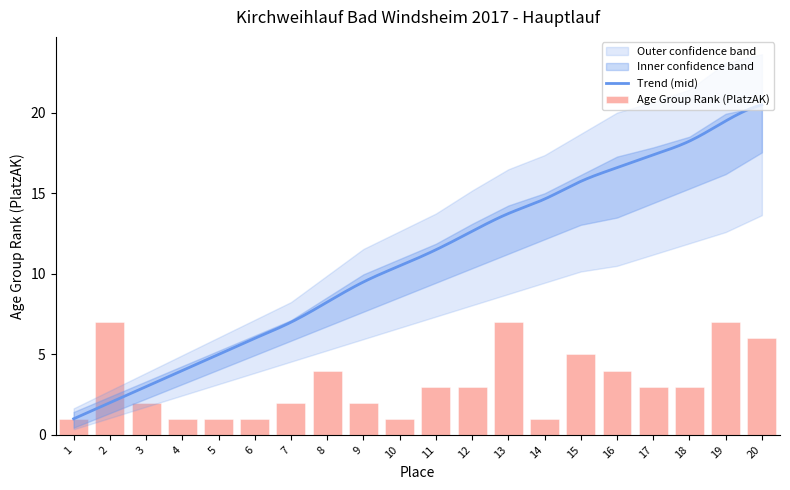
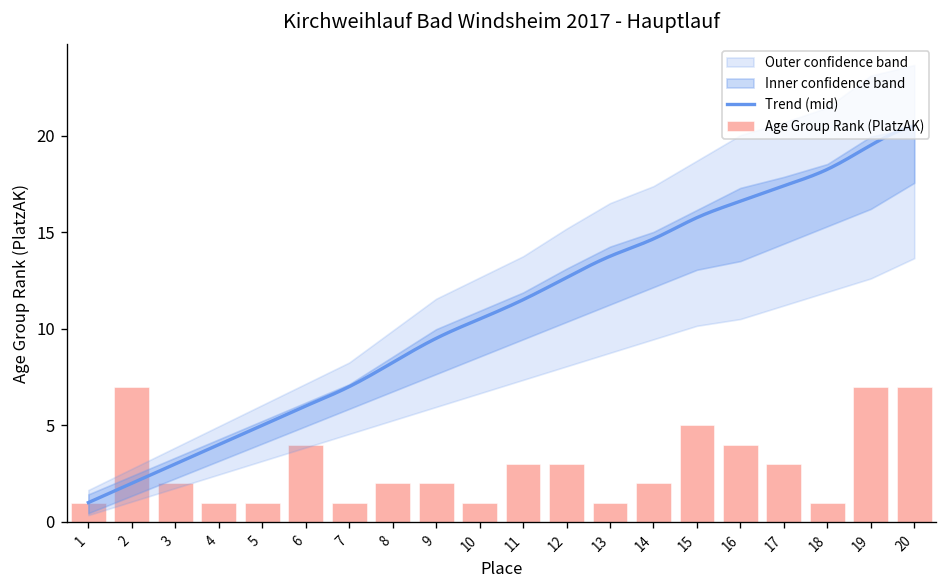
Age Group Rank (PlatzAK), 6: 1 -> 4
Age Group Rank (PlatzAK), 7: 2 -> 1
Age Group Rank (PlatzAK), 8: 4 -> 2
Age Group Rank (PlatzAK), 13: 7 -> 1
Age Group Rank (PlatzAK), 14: 1 -> 2
Age Group Rank (PlatzAK), 18: 3 -> 1
Age Group Rank (PlatzAK), 20: 6 -> 7
